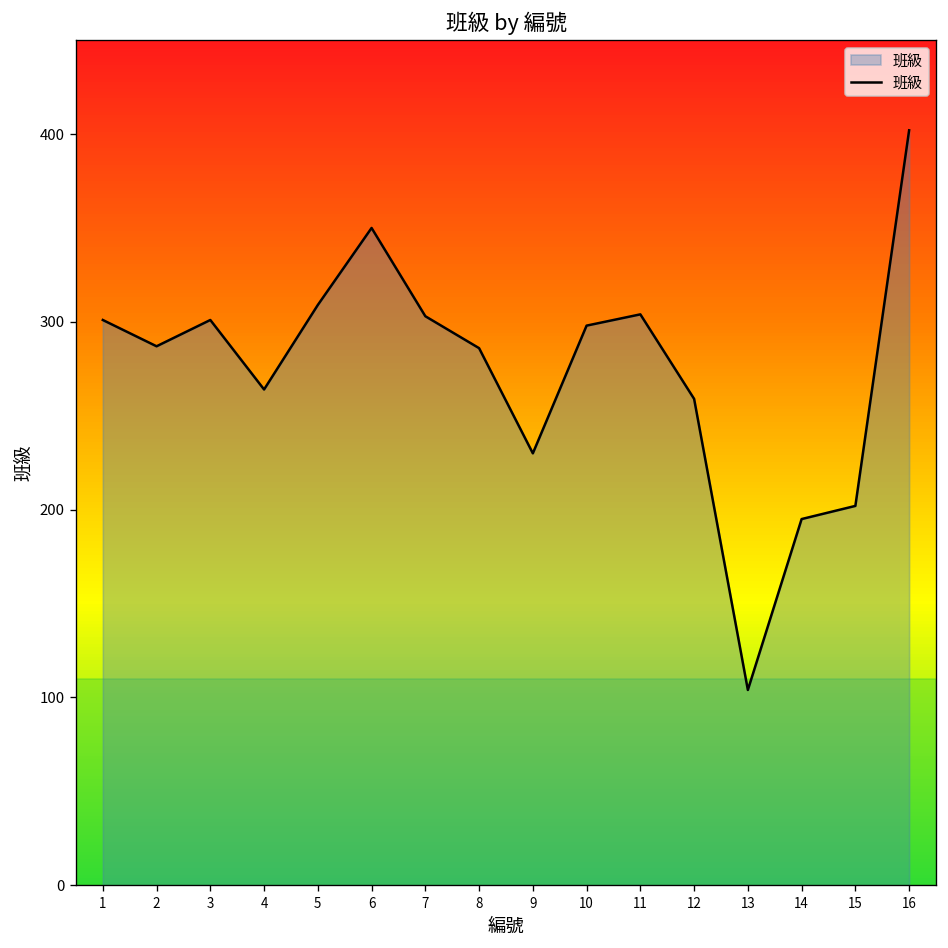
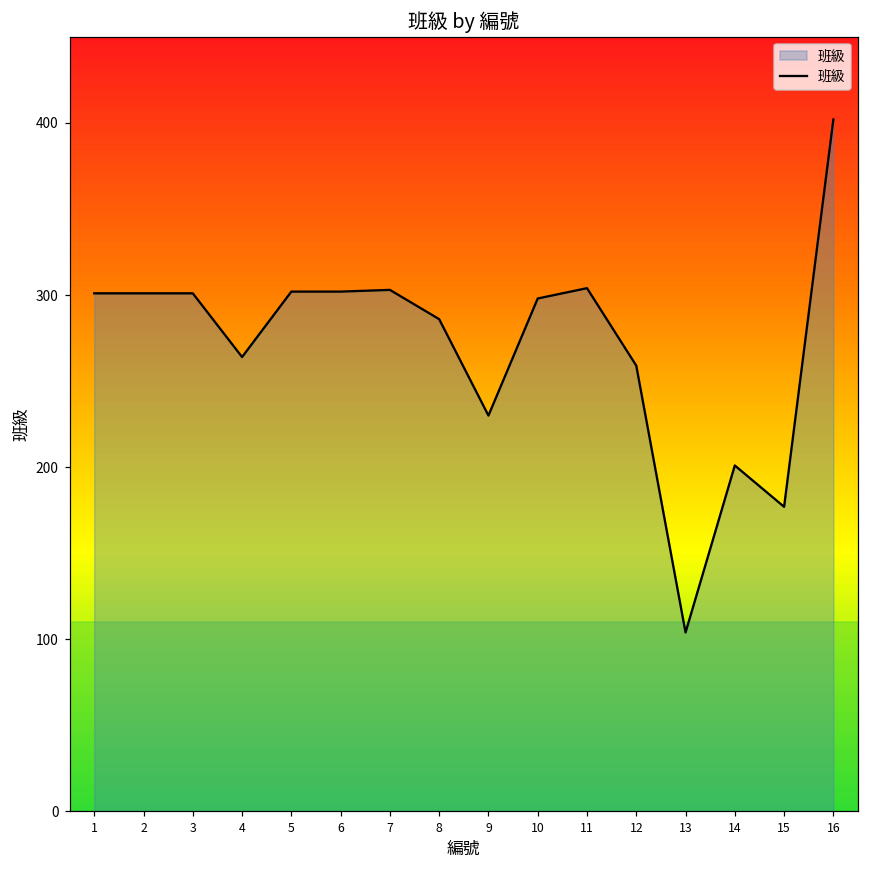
2: 287 -> 301
5: 309 -> 302
6: 350 -> 302
14: 195 -> 201
15: 202 -> 177
